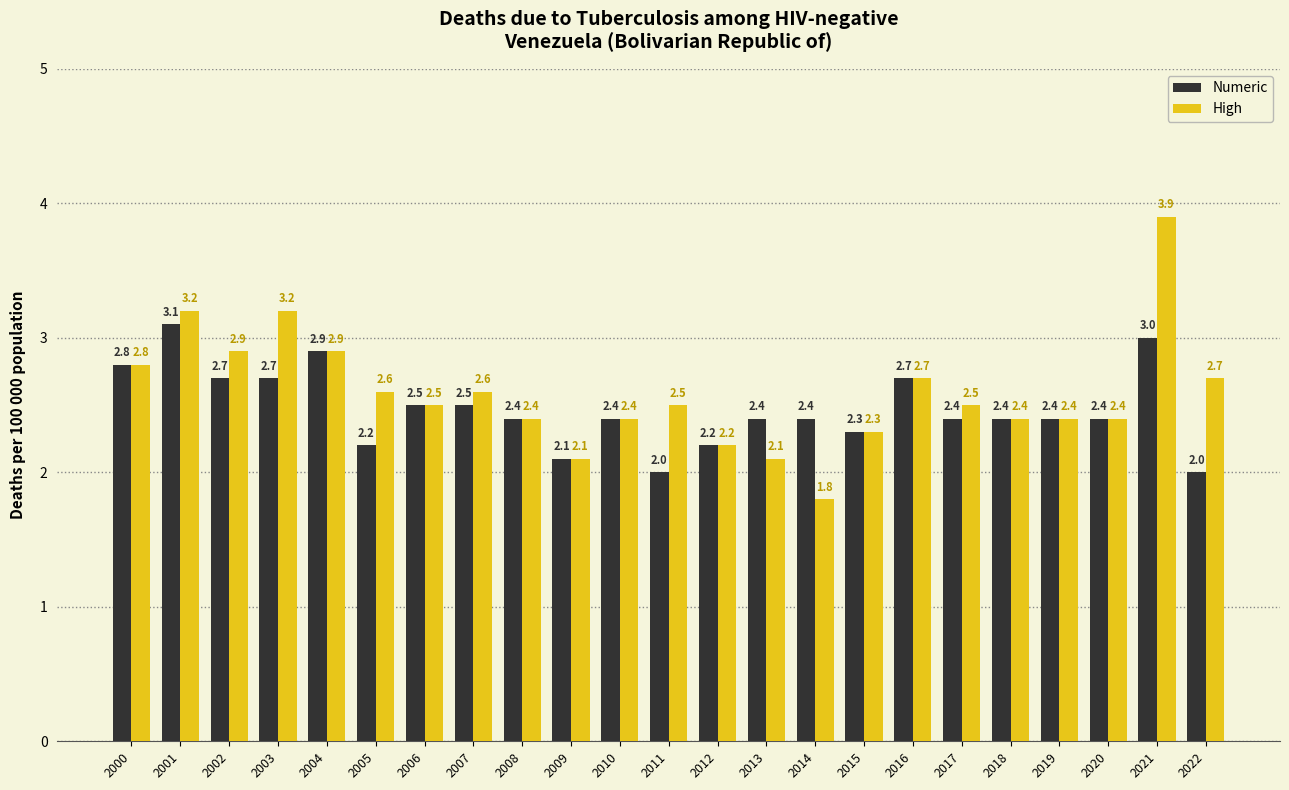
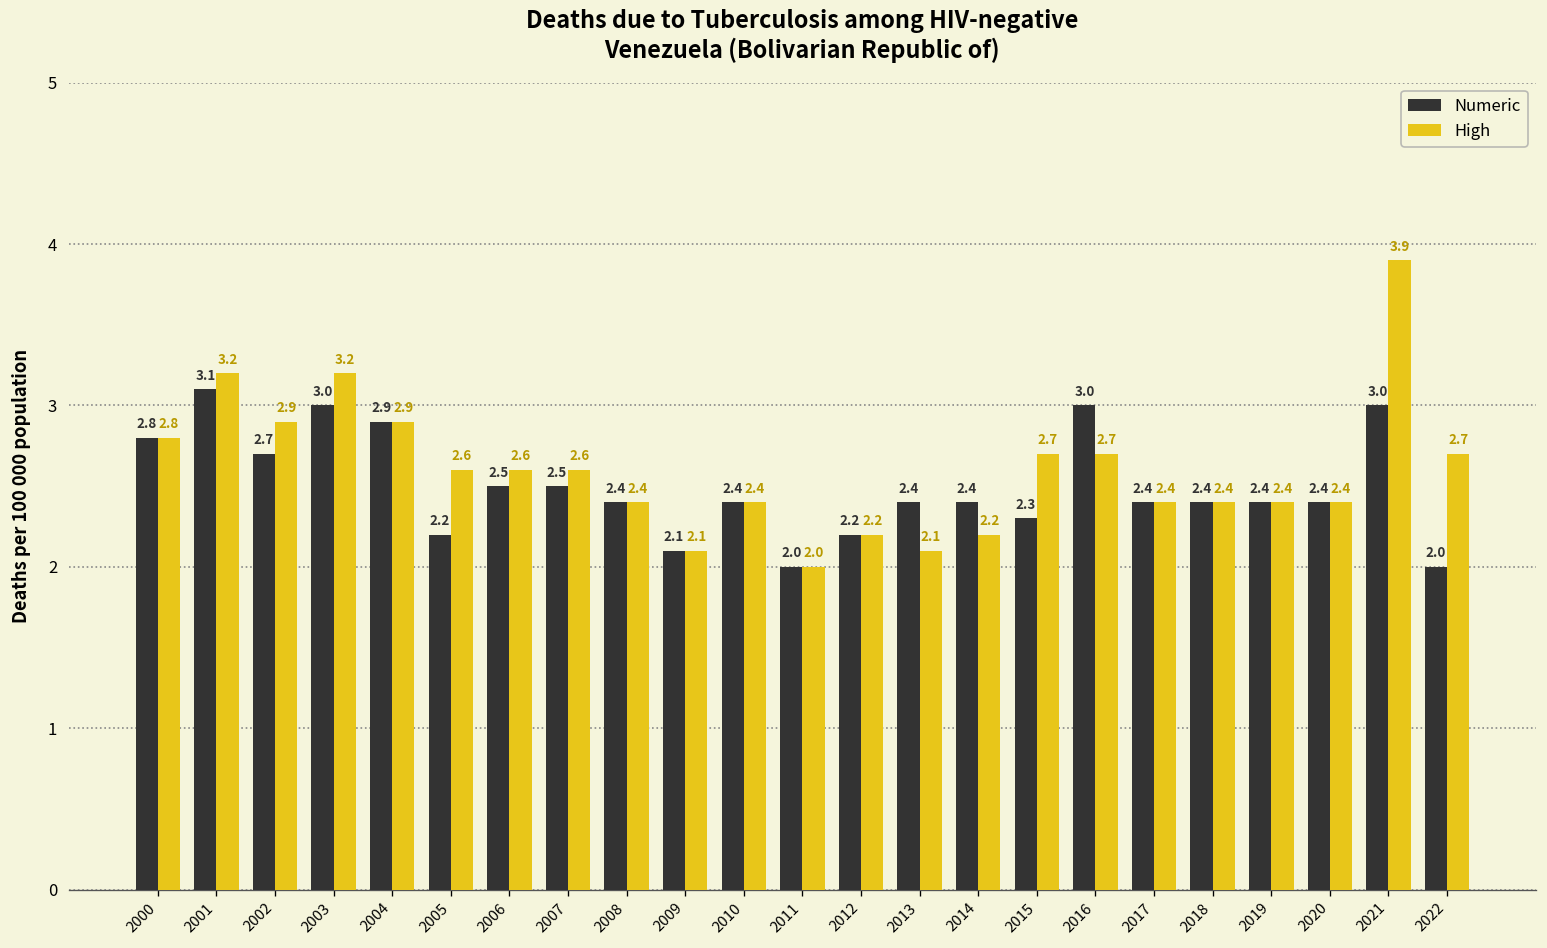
Numeric, 2003: 2.7 -> 3.0
High, 2006: 2.5 -> 2.6
High, 2011: 2.5 -> 2.0
High, 2014: 1.8 -> 2.2
High, 2015: 2.3 -> 2.7
Numeric, 2016: 2.7 -> 3.0
High, 2017: 2.5 -> 2.4
